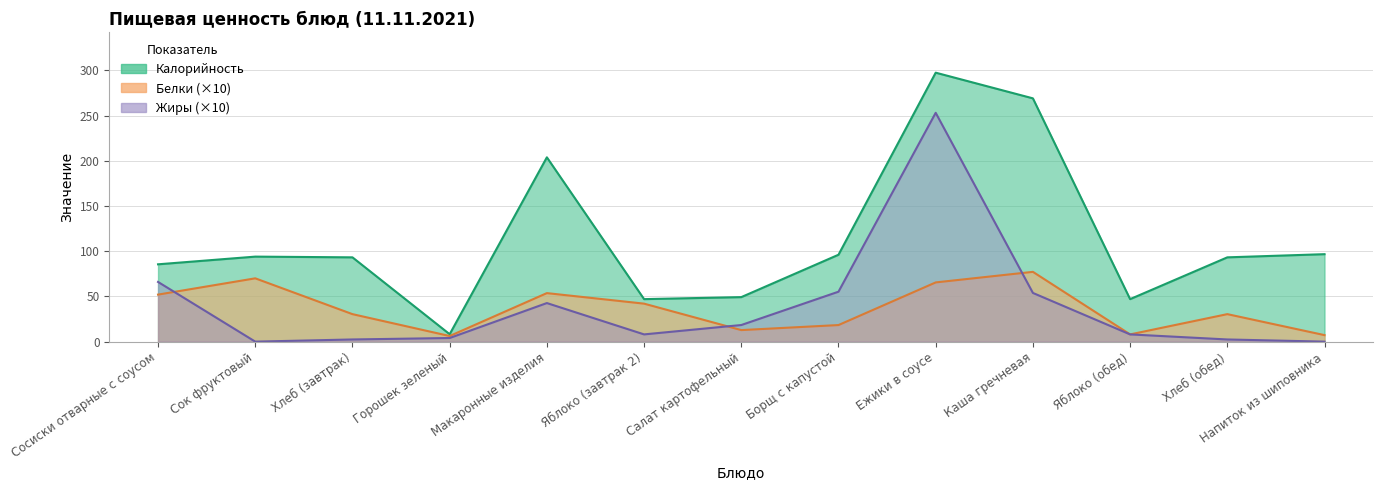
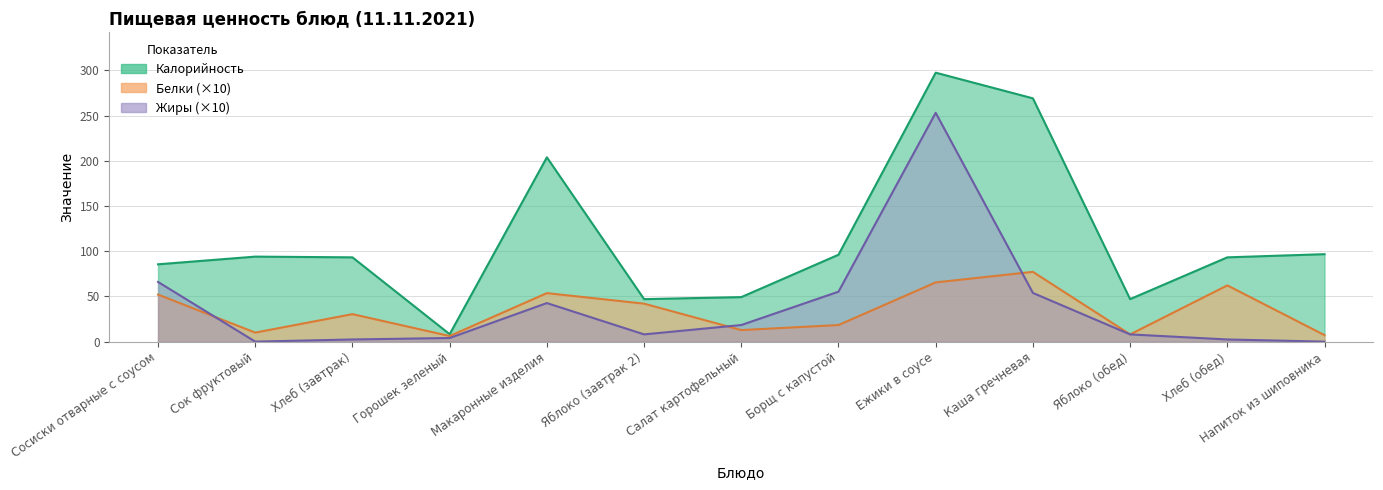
Белки (×10), Сок фруктовый: 70 -> 10
Белки (×10), Хлеб (обед): 30 -> 60
